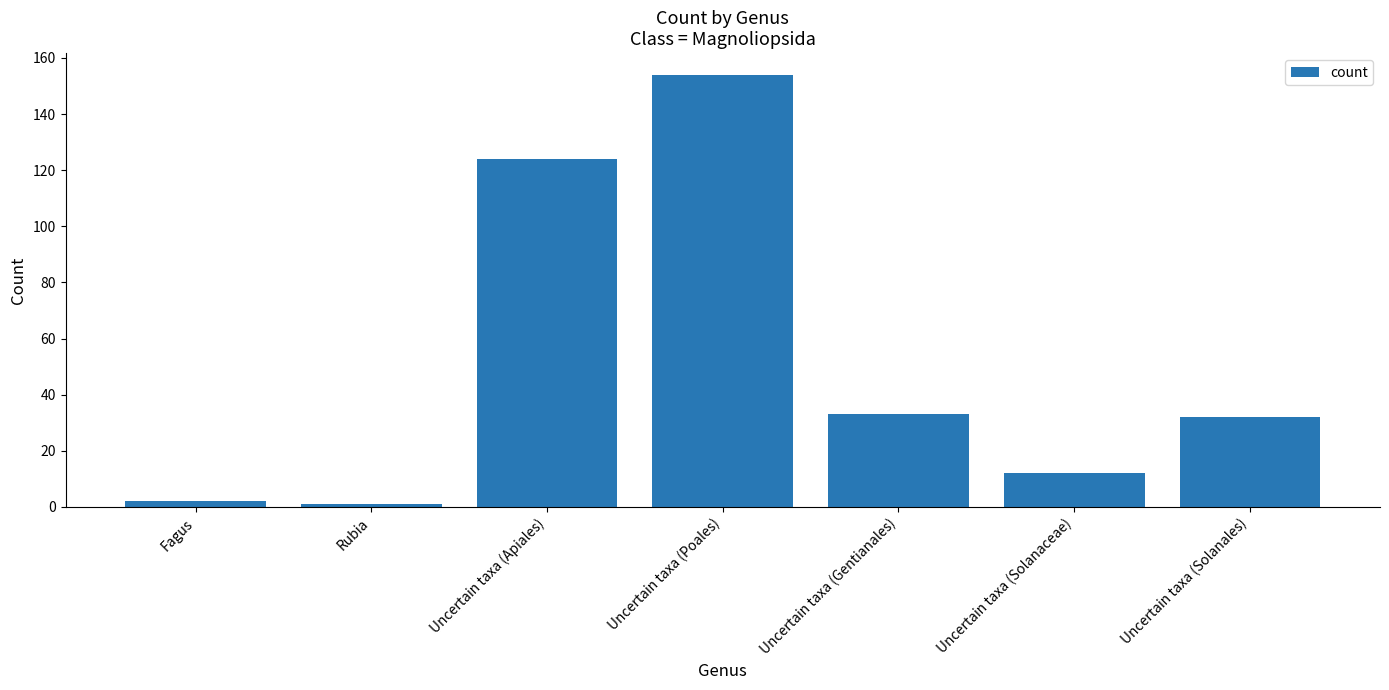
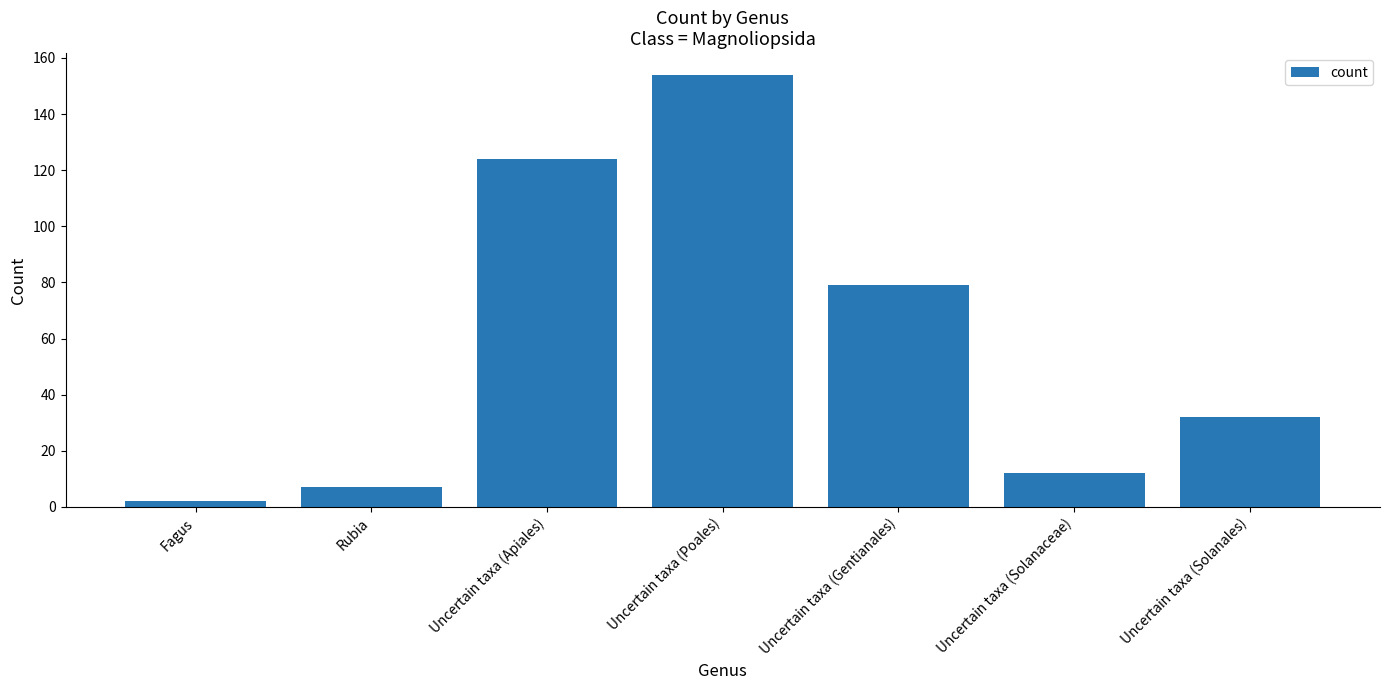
Rubia: 1 -> 7
Uncertain taxa (Gentianales): 33 -> 79
